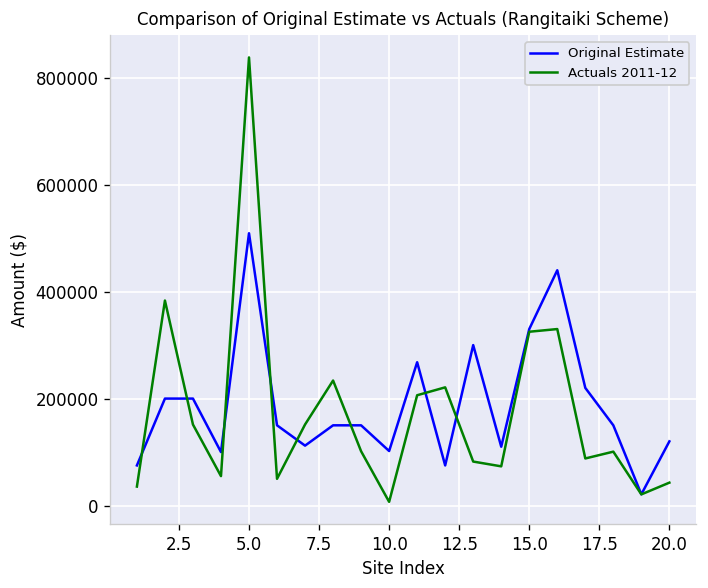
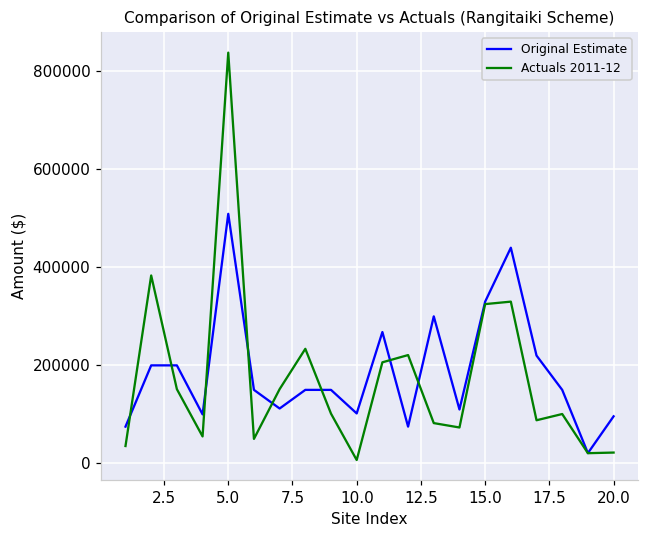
Original Estimate, 20.0: 120000 -> 100000
Actuals 2011-12, 20.0: 40000 -> 20000
